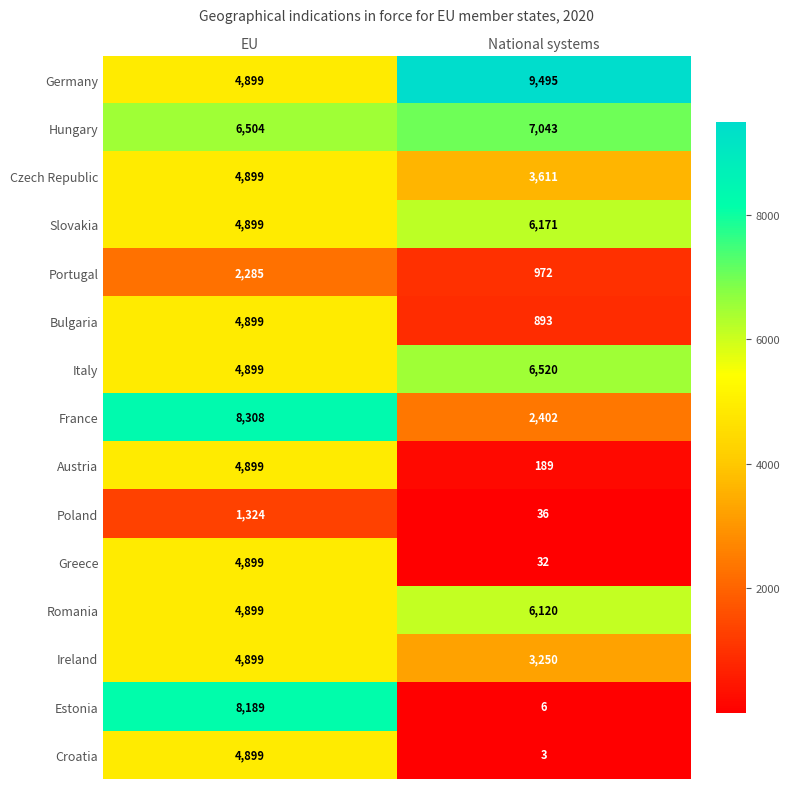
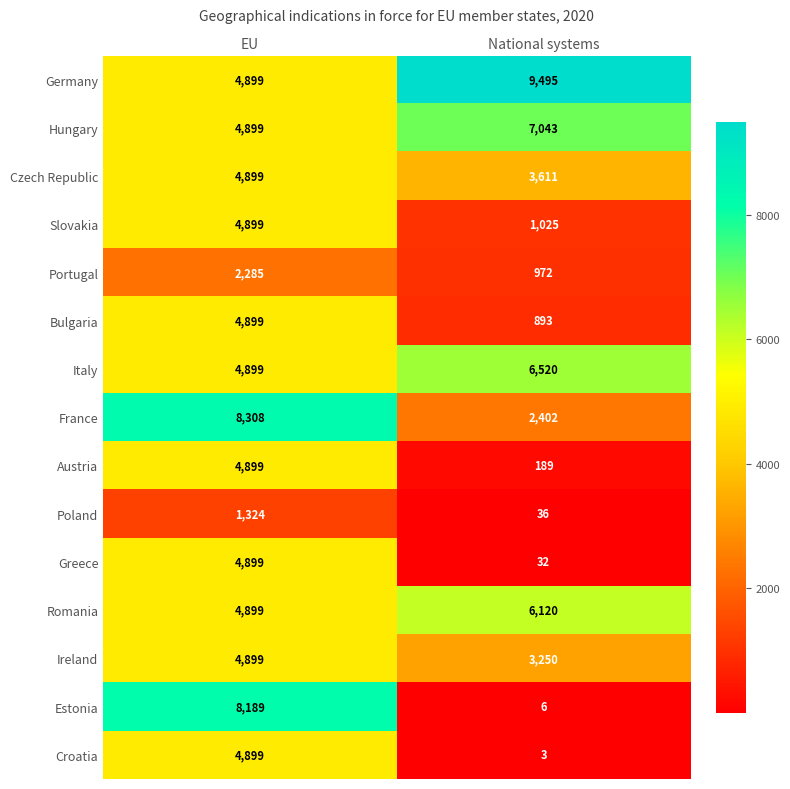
Hungary, EU: 6,504 -> 4,899
Slovakia, National systems: 6,171 -> 1,025
